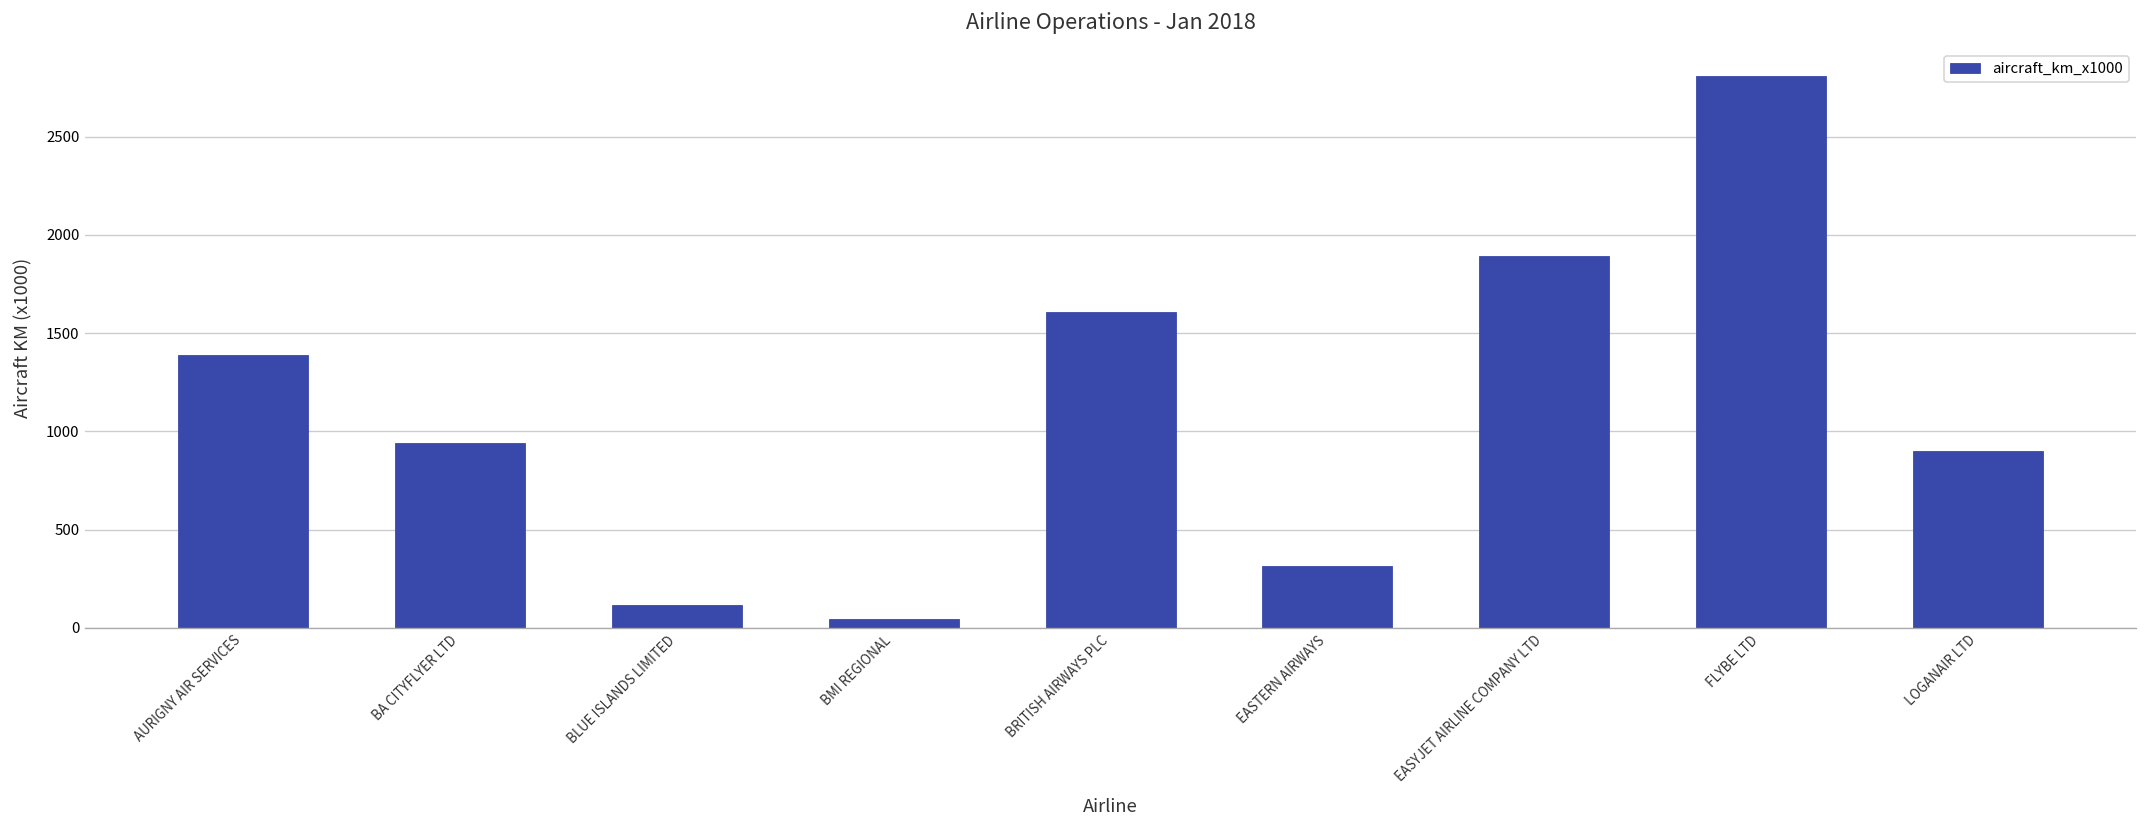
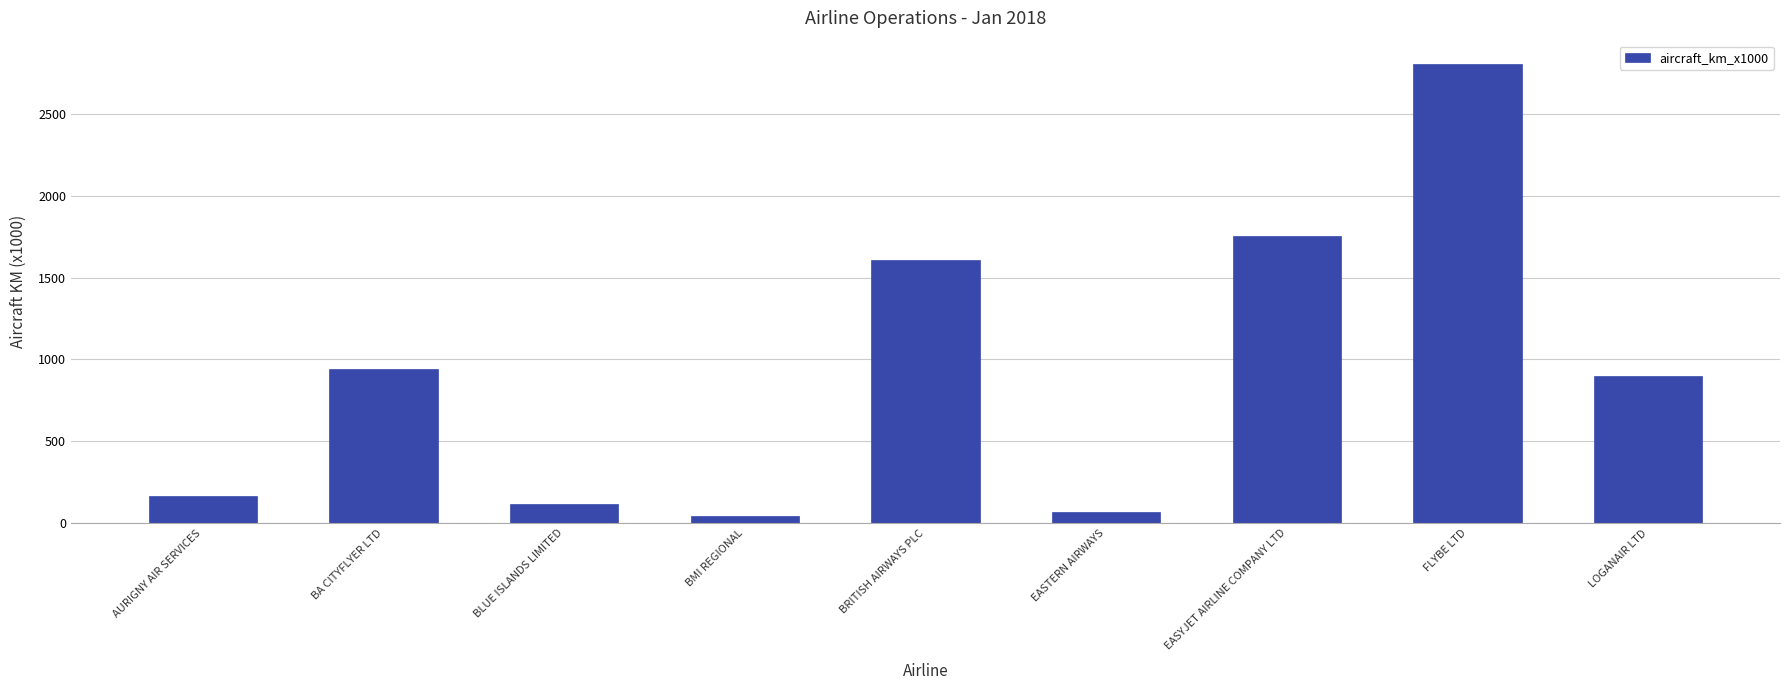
AURIGNY AIR SERVICES: 1390 -> 170
EASTERN AIRWAYS: 310 -> 70
EASYJET AIRLINE COMPANY LTD: 1890 -> 1760
